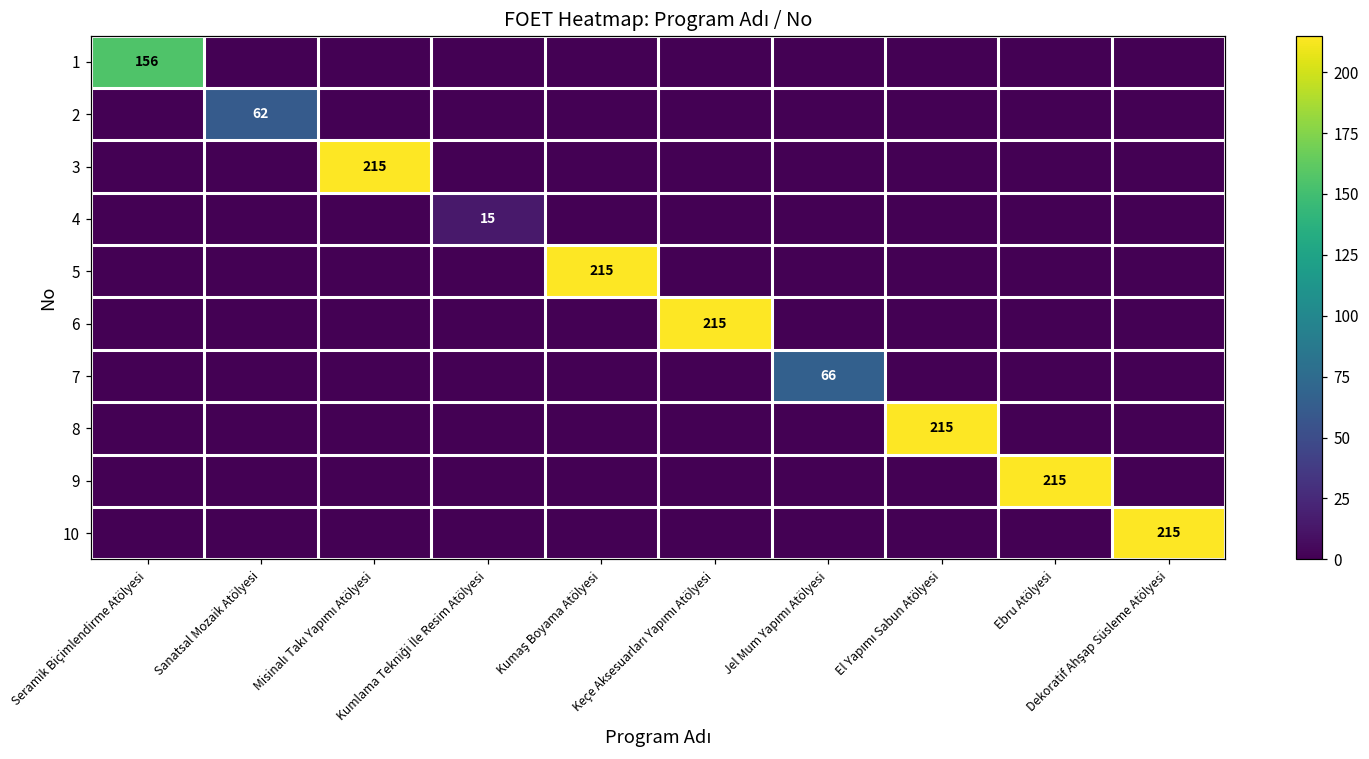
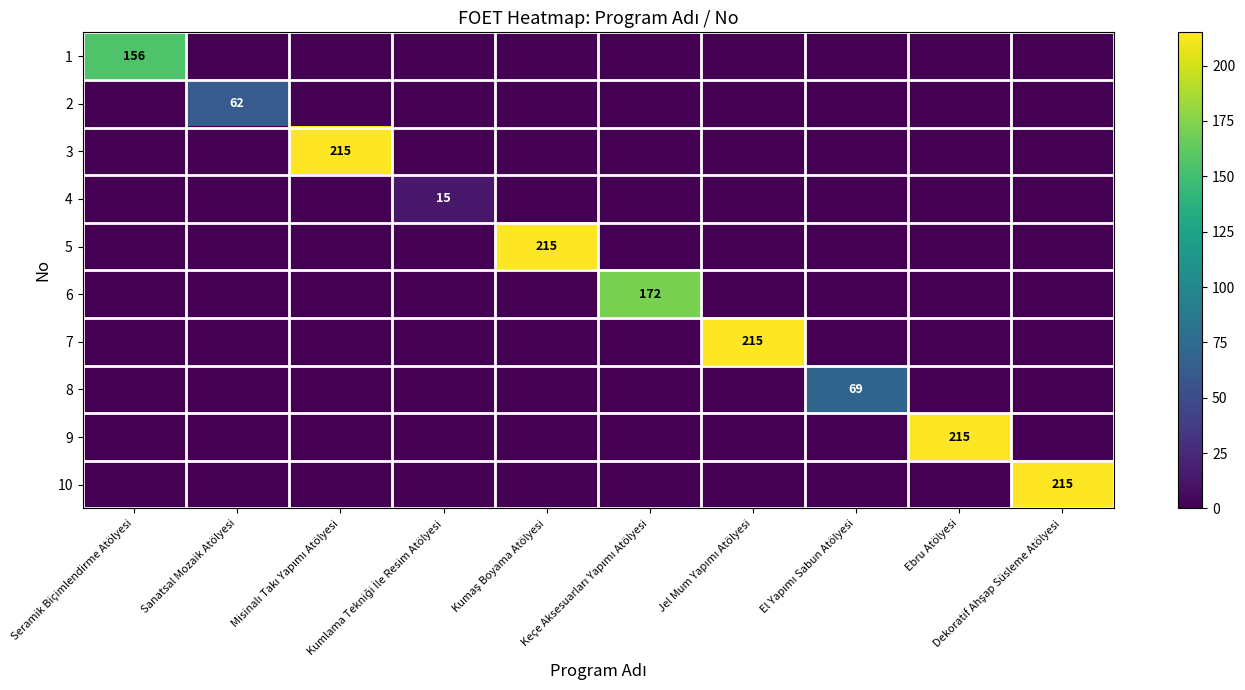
6, Keçe Aksesuarları Yapımı Atölyesi: 215 -> 172
7, Jel Mum Yapımı Atölyesi: 66 -> 215
8, El Yapımı Sabun Atölyesi: 215 -> 69
